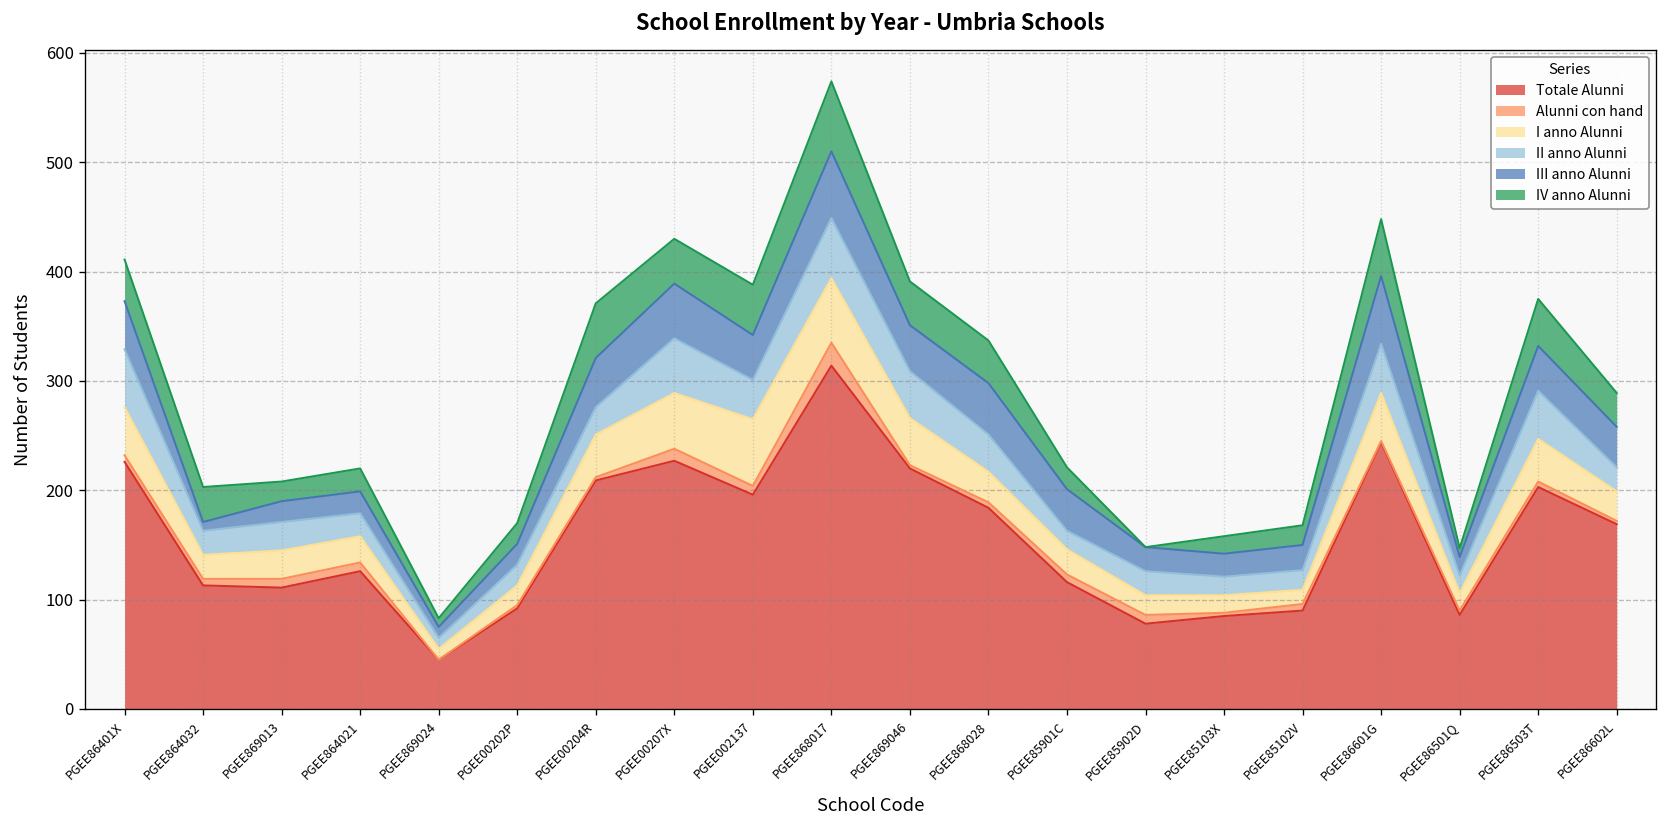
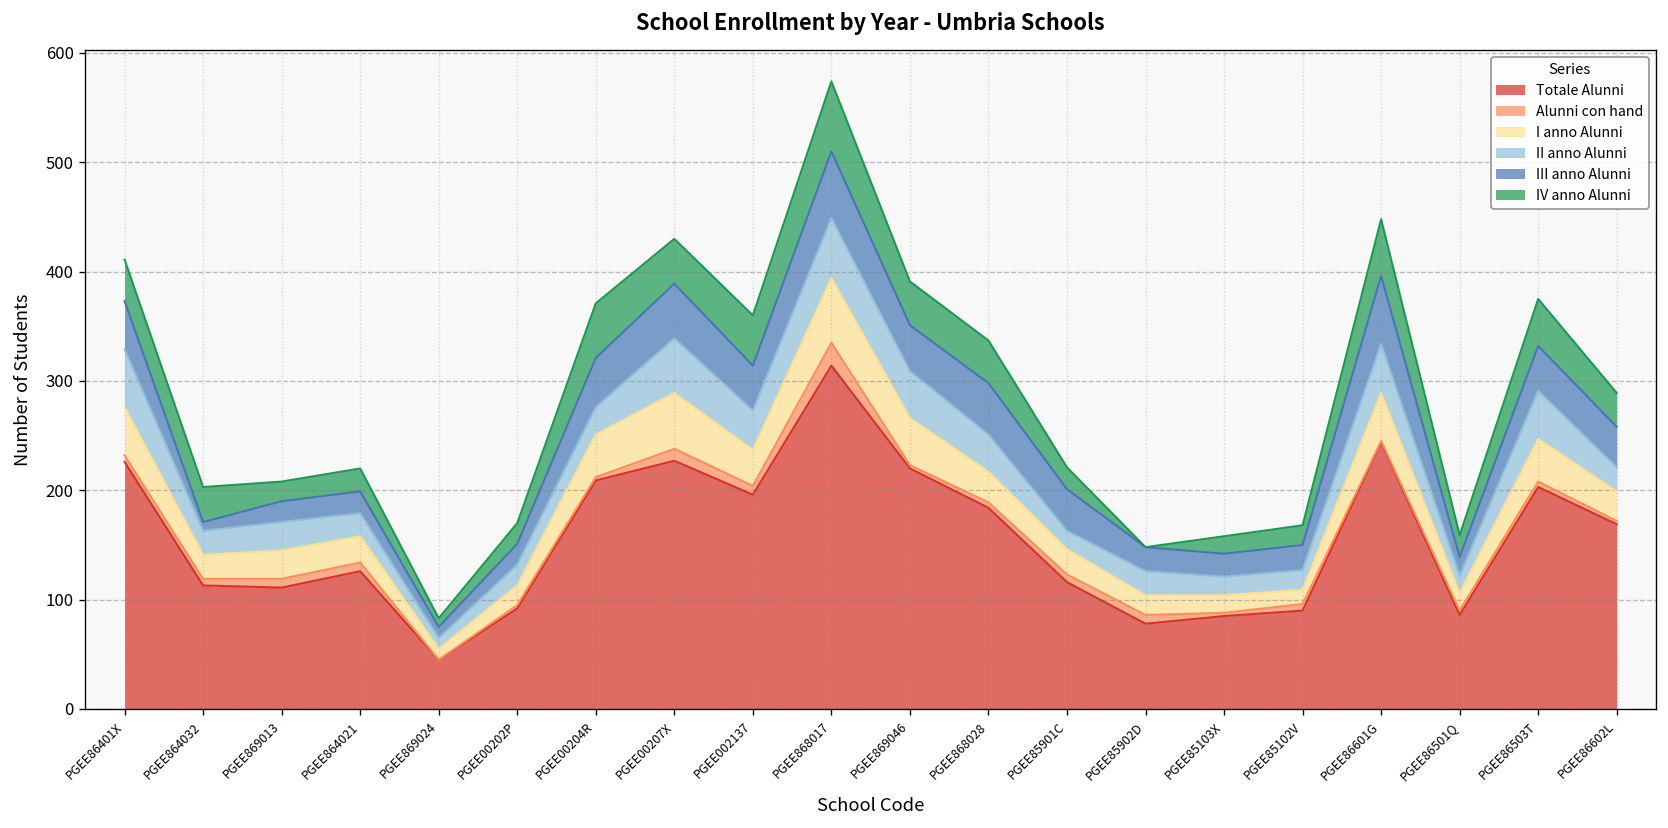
I anno Alunni, PGEE002137: 60 -> 30
IV anno Alunni, PGEE86501Q: 10 -> 20
